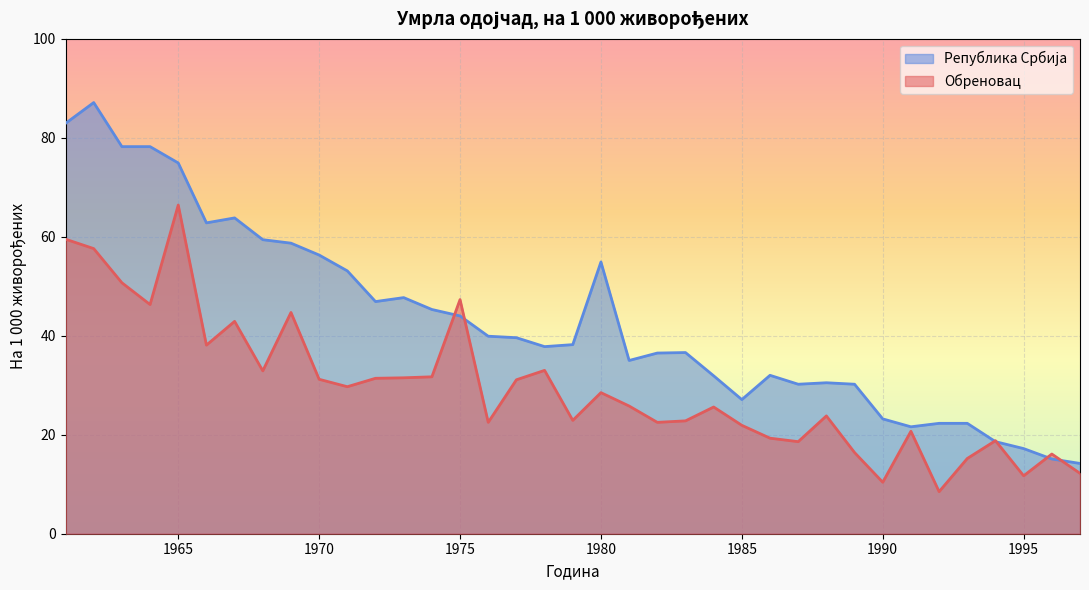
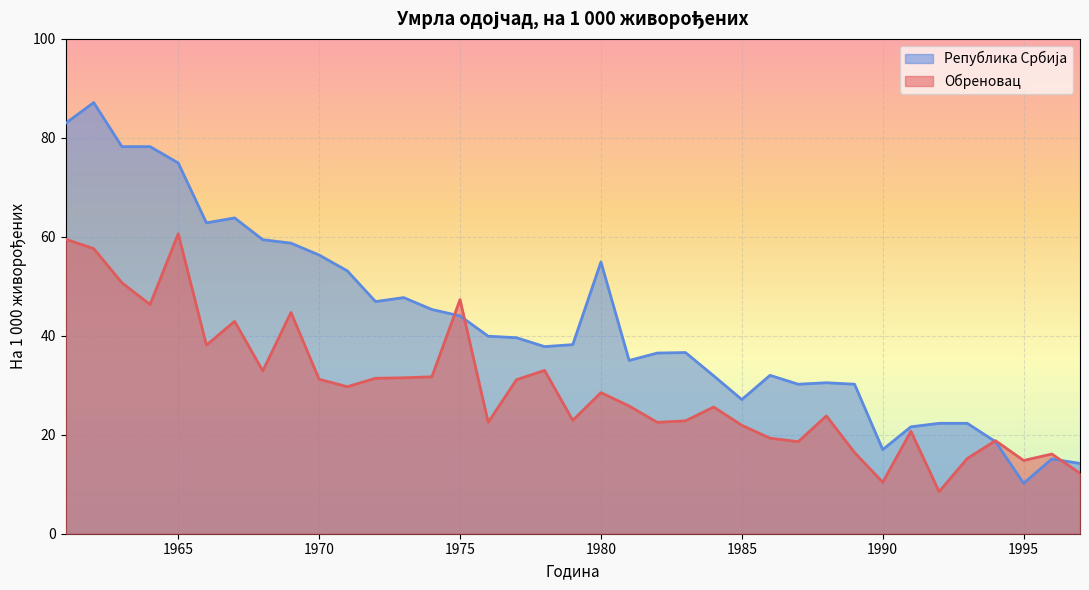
Обреновац, 1965: 66 -> 61
Република Србија, 1990: 23 -> 17
Република Србија, 1995: 17 -> 10
Обреновац, 1995: 12 -> 15
